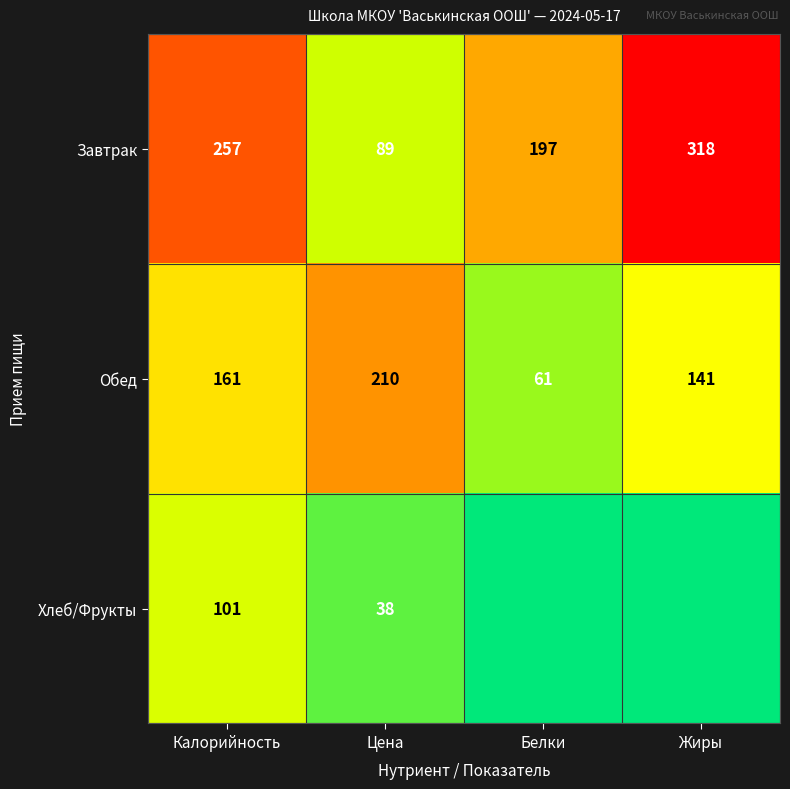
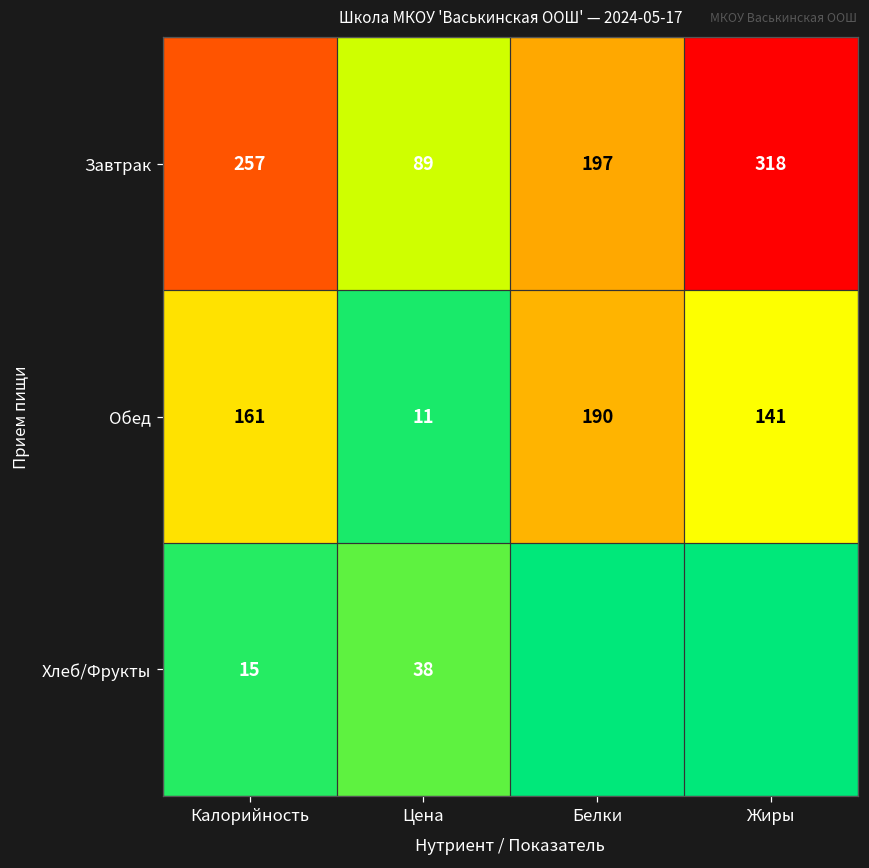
Обед, Цена: 210 -> 11
Обед, Белки: 61 -> 190
Хлеб/Фрукты, Калорийность: 101 -> 15
